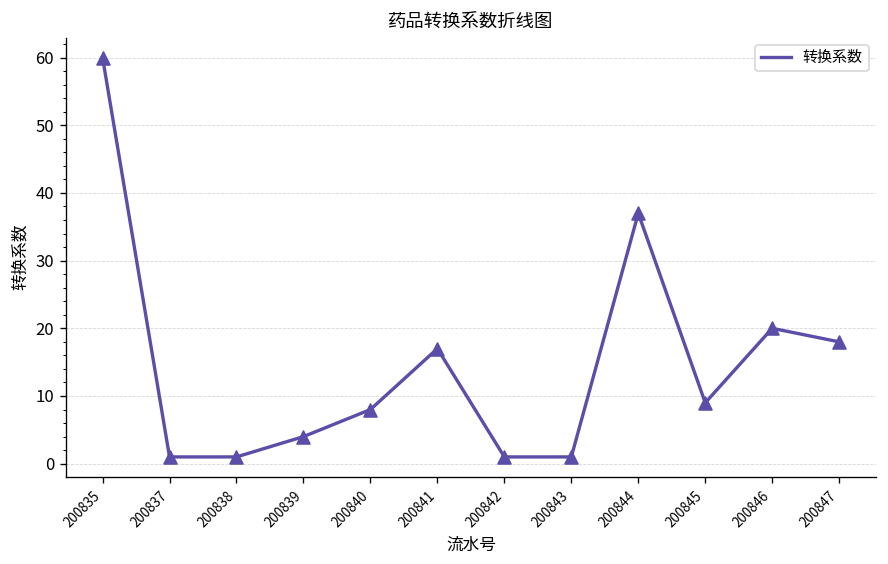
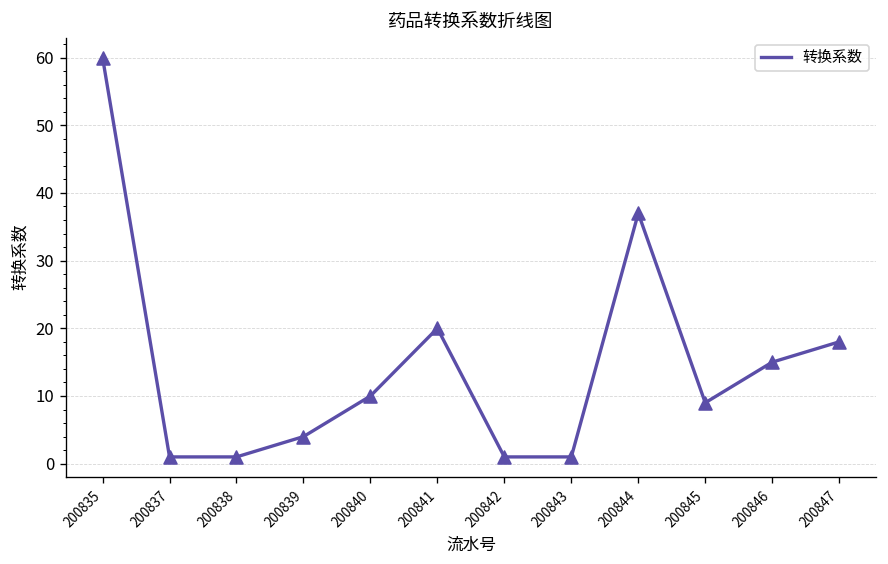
200840: 8 -> 10
200841: 17 -> 20
200846: 20 -> 15
